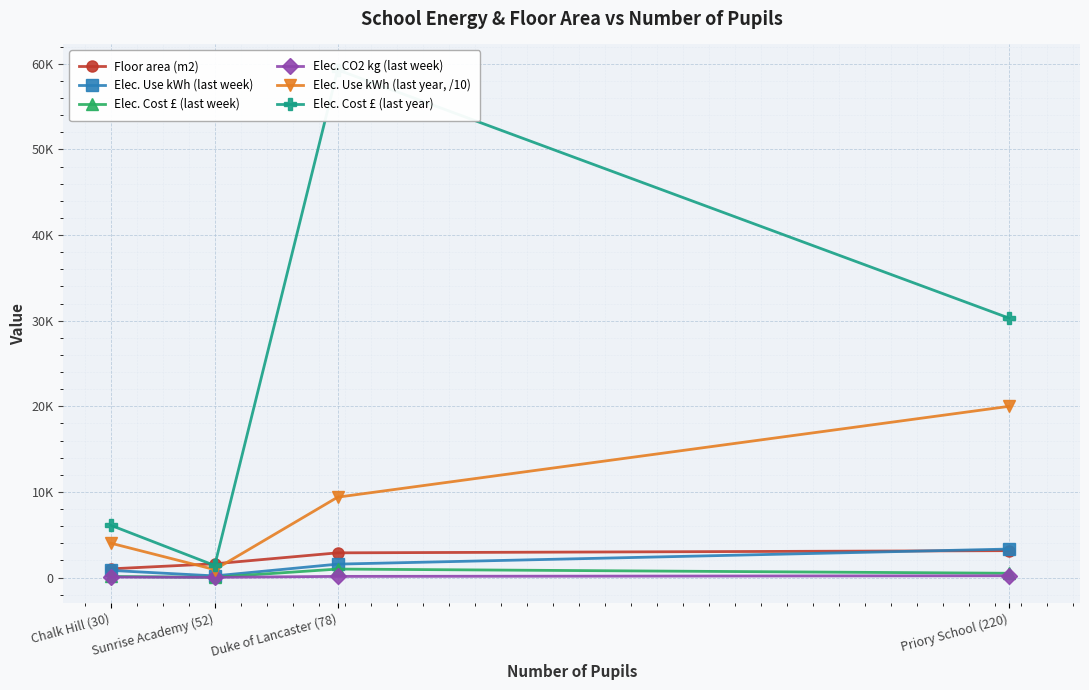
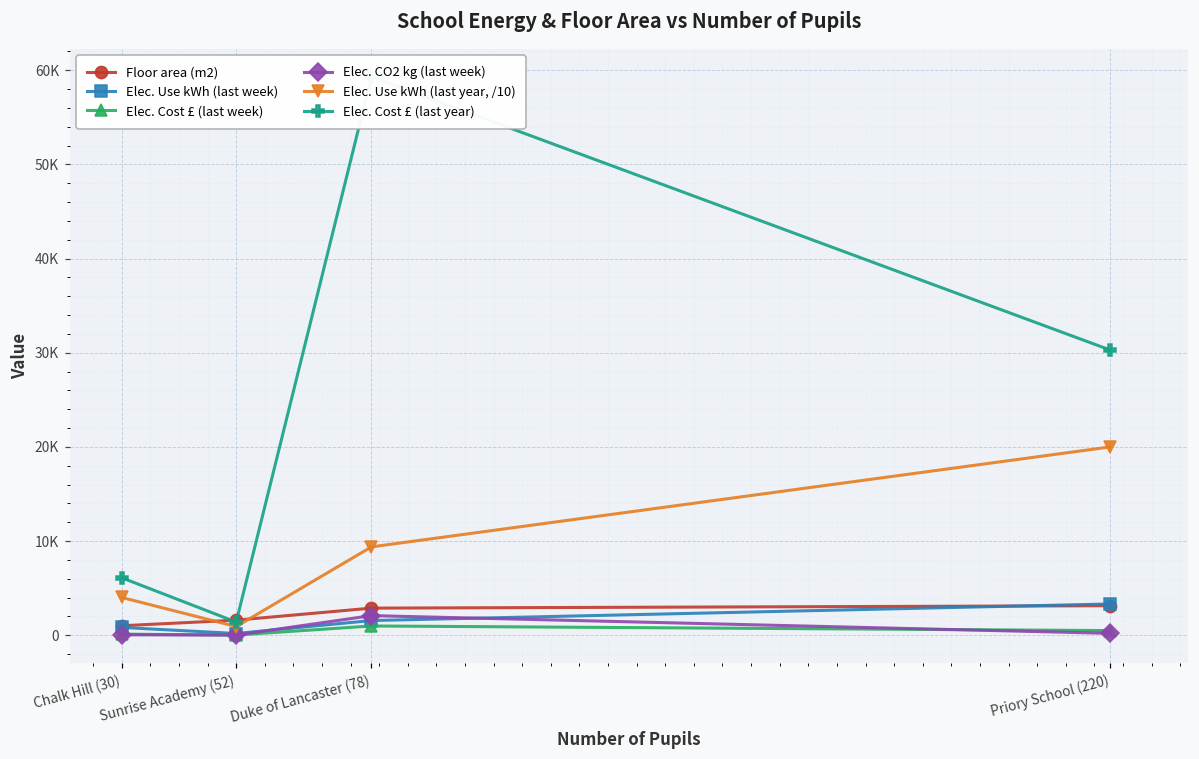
Elec. CO2 kg (last week), Duke of Lancaster (78): 0 -> 2000
